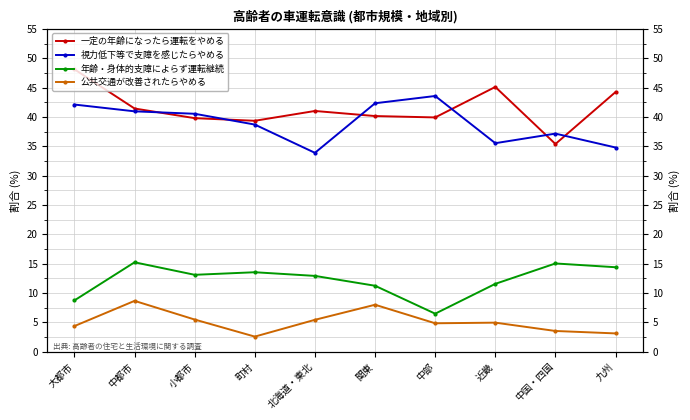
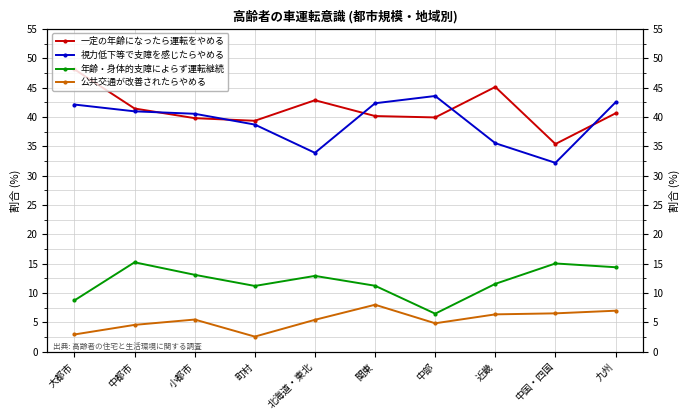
公共交通が改善されたらやめる, 大都市: 4 -> 3
公共交通が改善されたらやめる, 中都市: 9 -> 5
年齢・身体的支障によらず運転継続, 町村: 14 -> 11
一定の年齢になったら運転をやめる, 北海道・東北: 41 -> 43
公共交通が改善されたらやめる, 近畿: 5 -> 6
視力低下等で支障を感じたらやめる, 中国・四国: 37 -> 32
公共交通が改善されたらやめる, 中国・四国: 4 -> 7
一定の年齢になったら運転をやめる, 九州: 44 -> 41
視力低下等で支障を感じたらやめる, 九州: 35 -> 43
公共交通が改善されたらやめる, 九州: 3 -> 7
